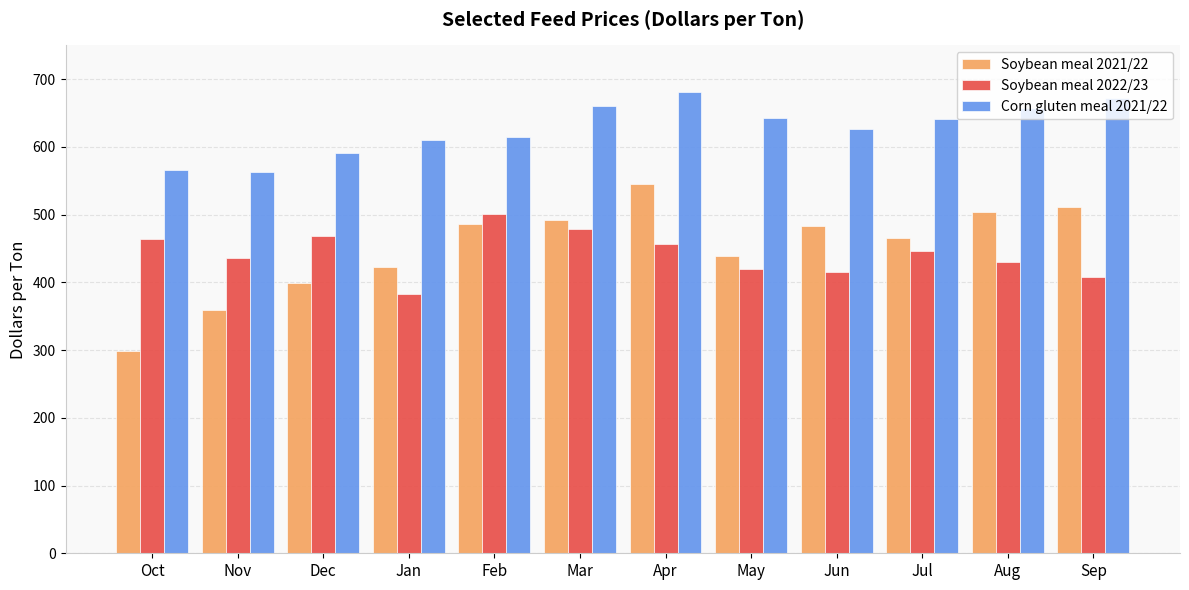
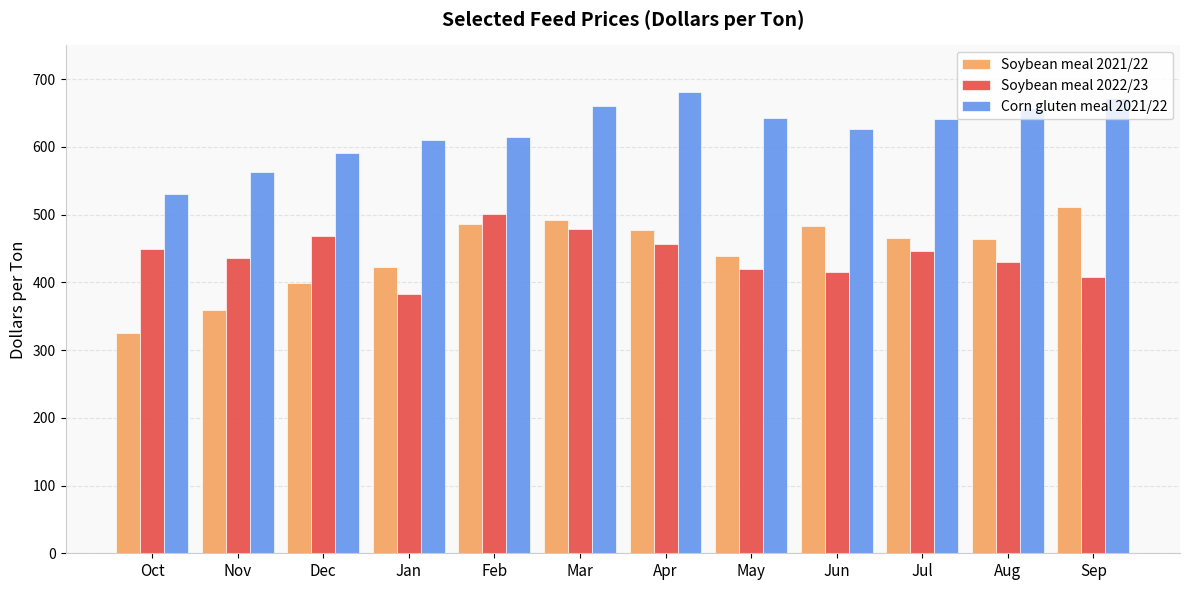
Soybean meal 2021/22, Oct: 300 -> 330
Soybean meal 2022/23, Oct: 460 -> 450
Corn gluten meal 2021/22, Oct: 570 -> 530
Soybean meal 2021/22, Apr: 550 -> 480
Soybean meal 2021/22, Aug: 500 -> 460
